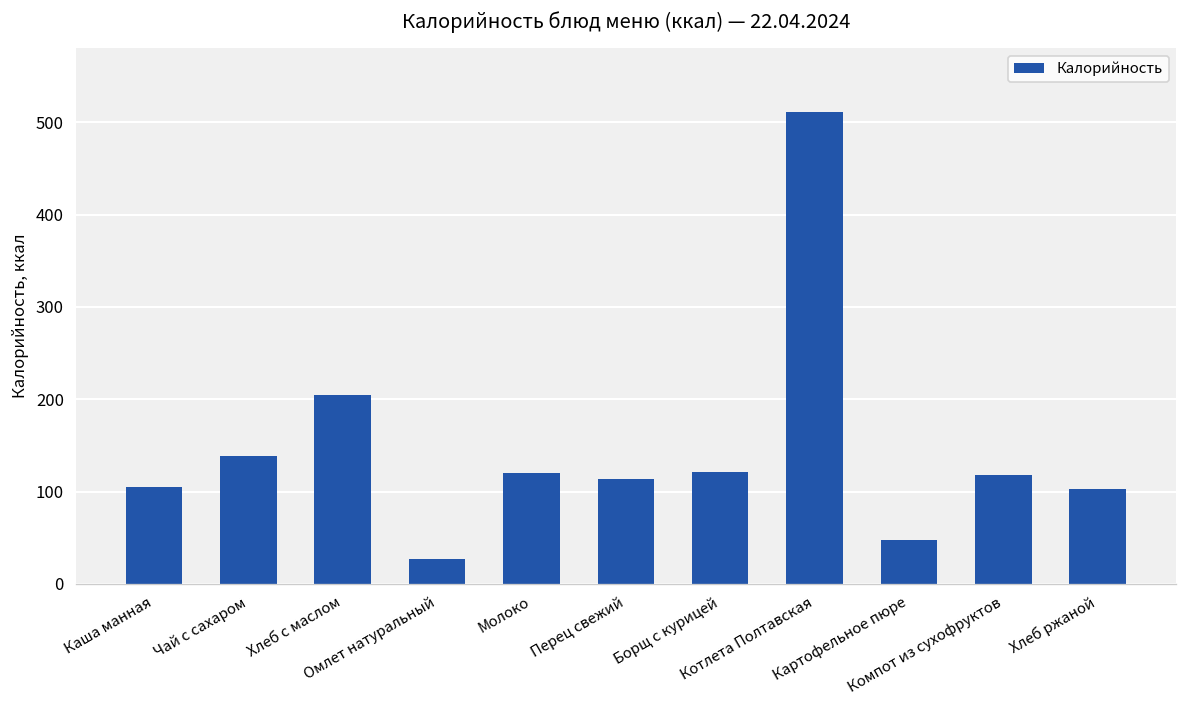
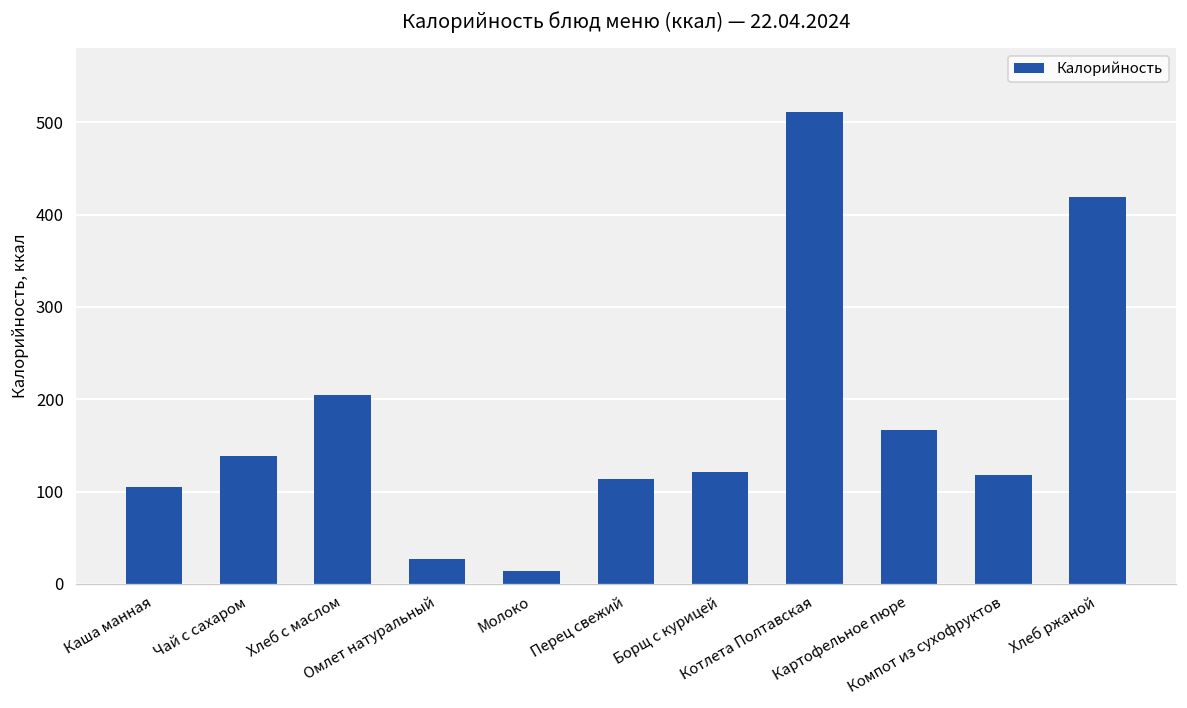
Молоко: 120 -> 10
Картофельное пюре: 50 -> 170
Хлеб ржаной: 100 -> 420
